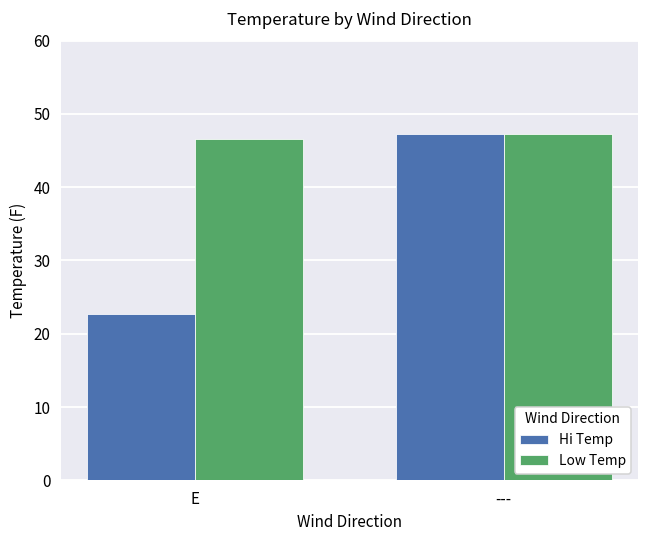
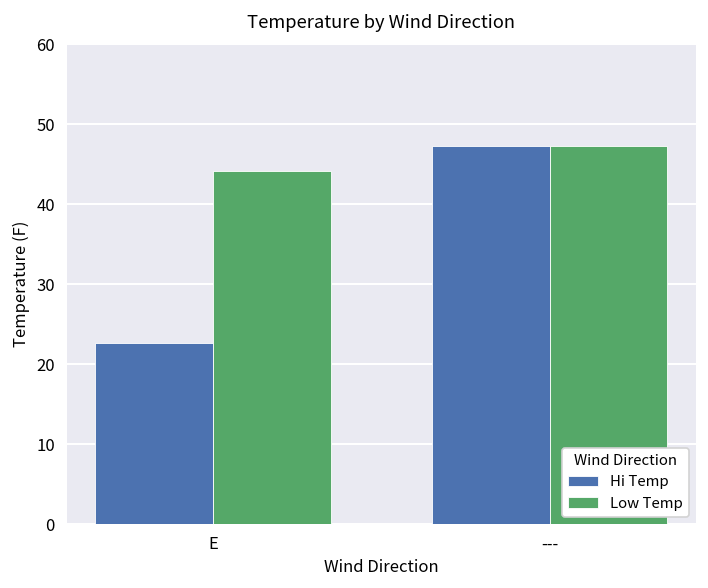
Low Temp, E: 47 -> 44
